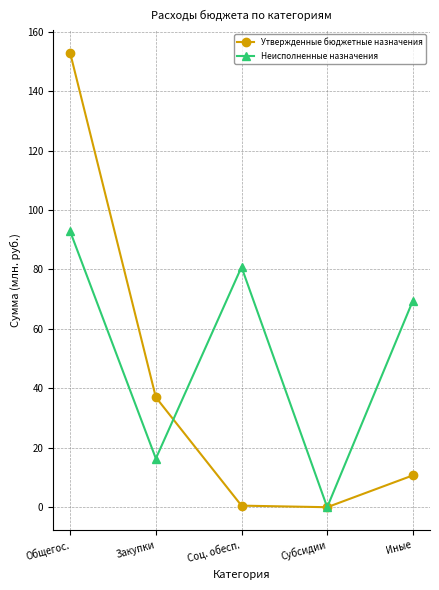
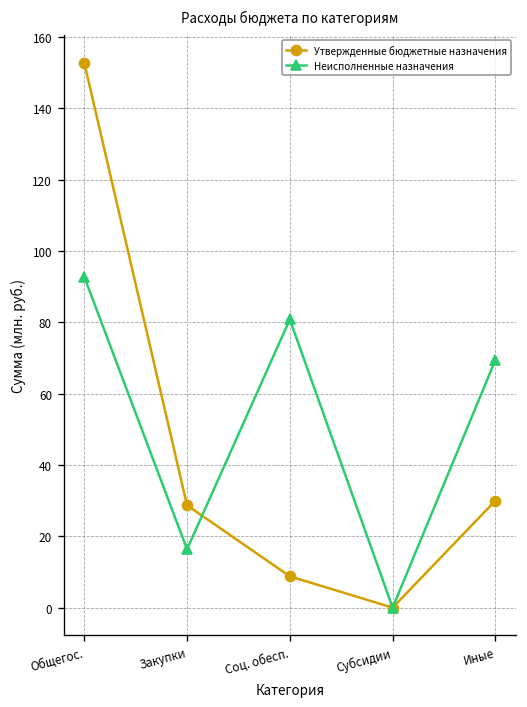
Утвержденные бюджетные назначения, Закупки: 37 -> 29
Утвержденные бюджетные назначения, Соц. обесп.: 1 -> 9
Утвержденные бюджетные назначения, Иные: 11 -> 30
